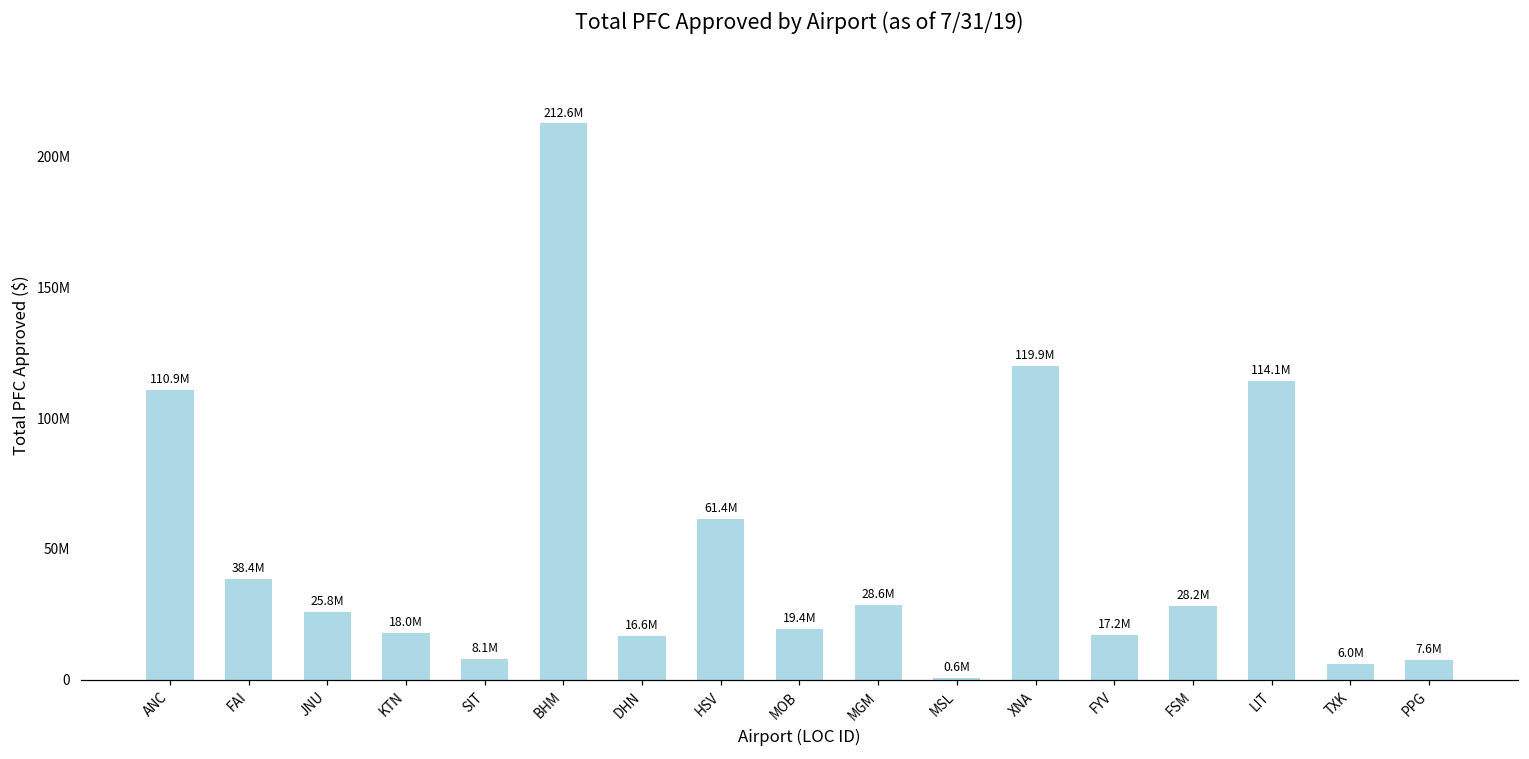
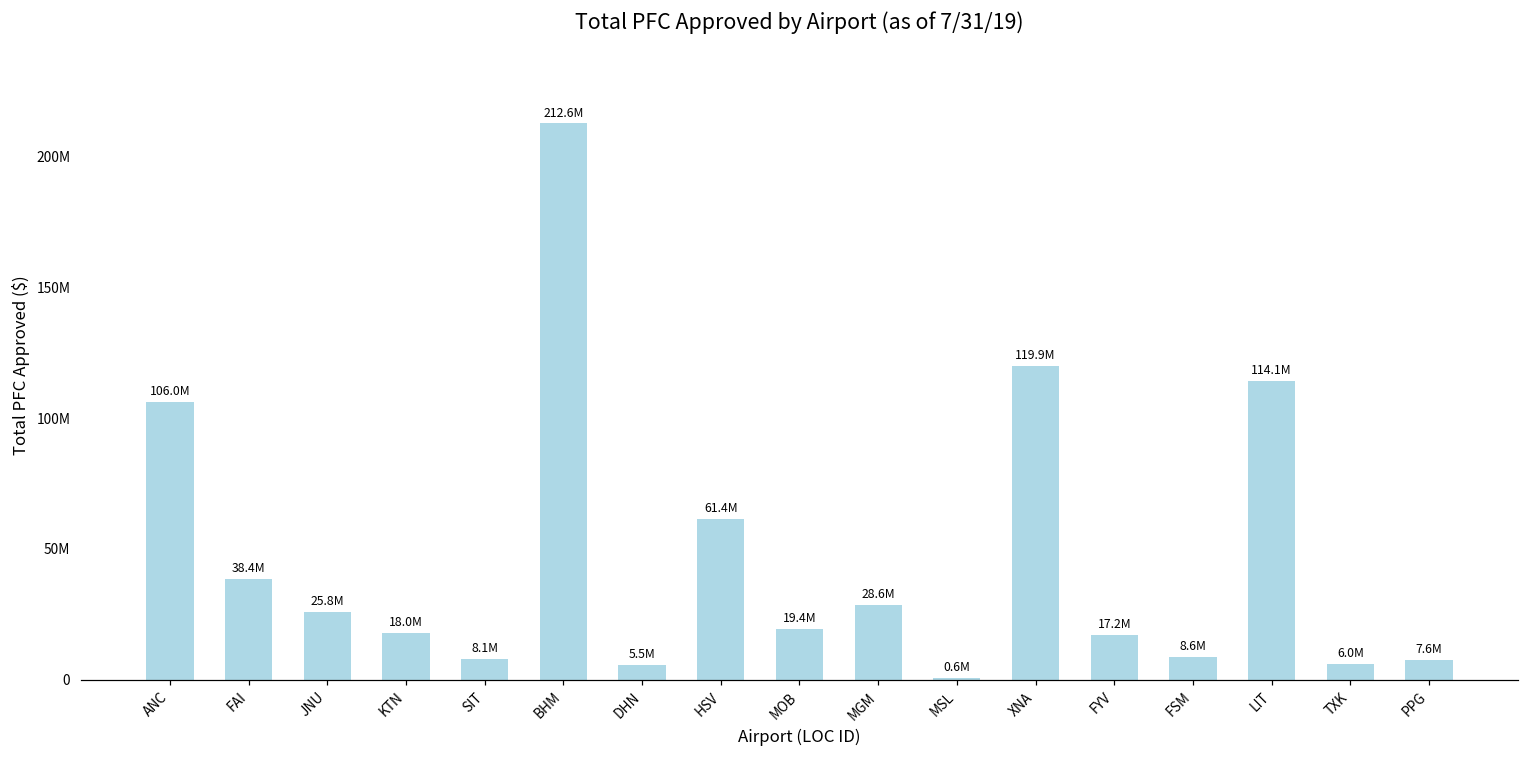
ANC: 110.9M -> 106.0M
DHN: 16.6M -> 5.5M
FSM: 28.2M -> 8.6M
